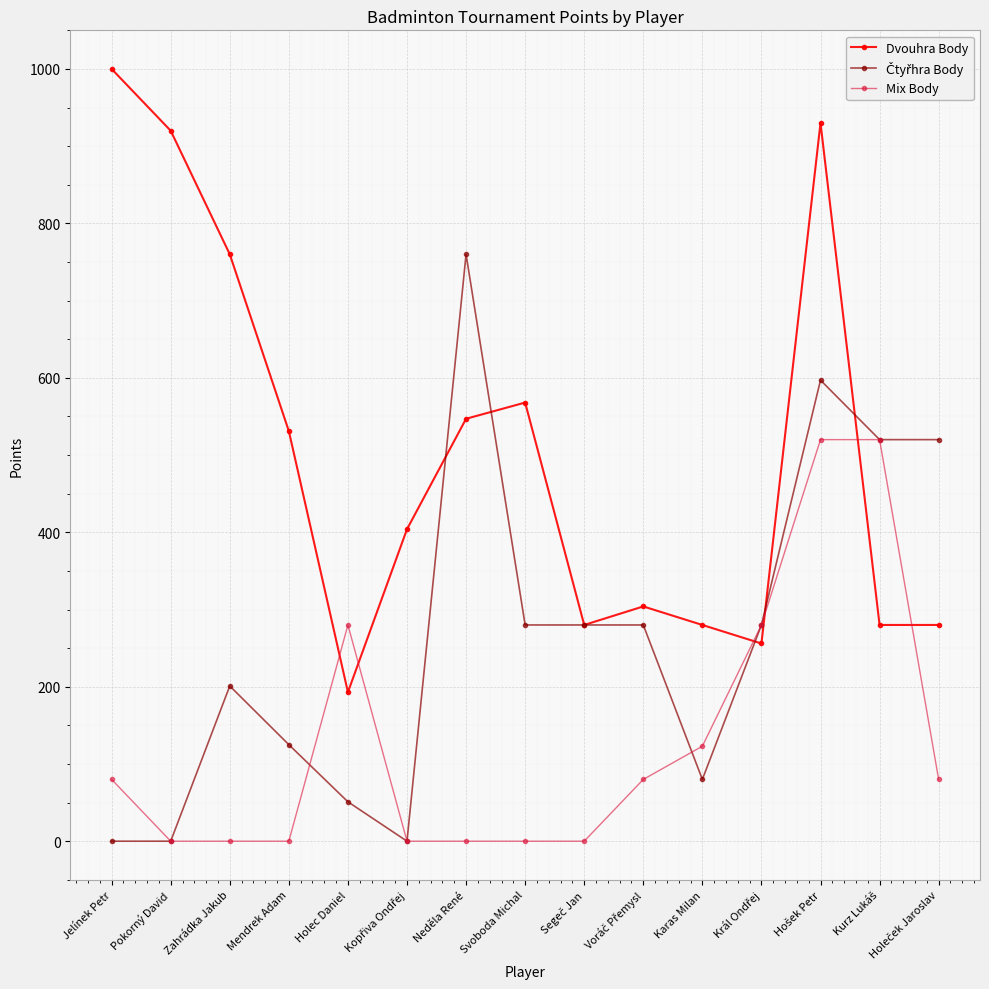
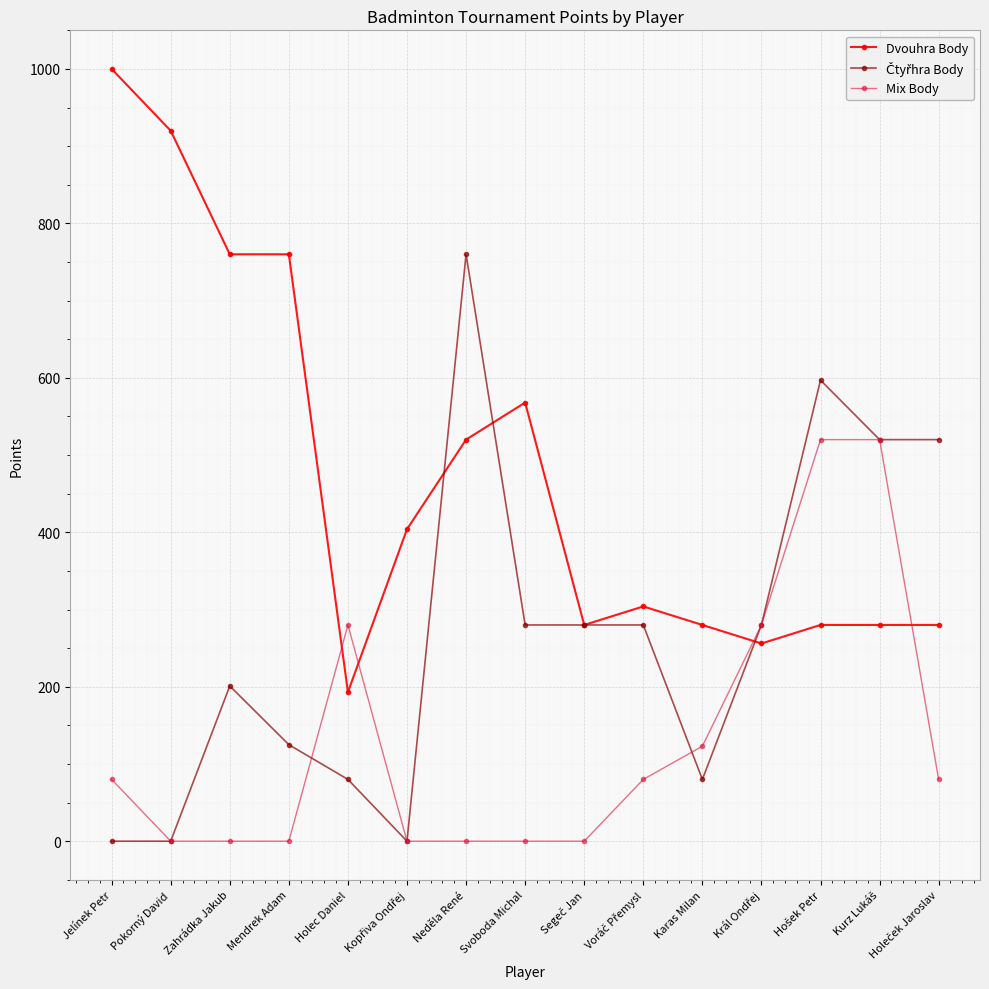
Dvouhra Body, Mendrek Adam: 530 -> 760
Čtyřhra Body, Holec Daniel: 50 -> 80
Dvouhra Body, Neděla René: 550 -> 520
Dvouhra Body, Hošek Petr: 930 -> 280
